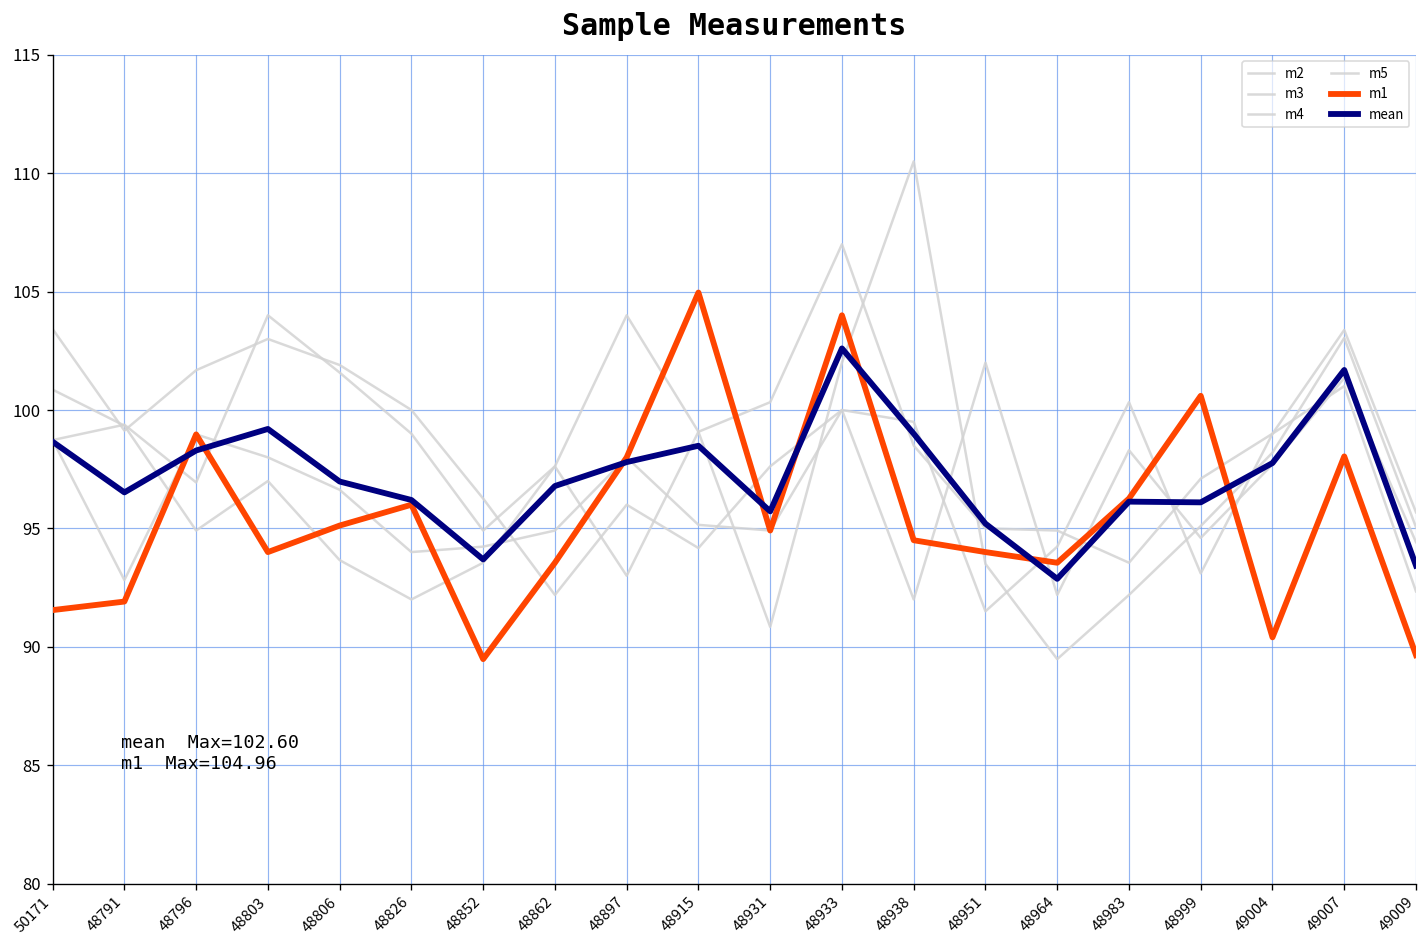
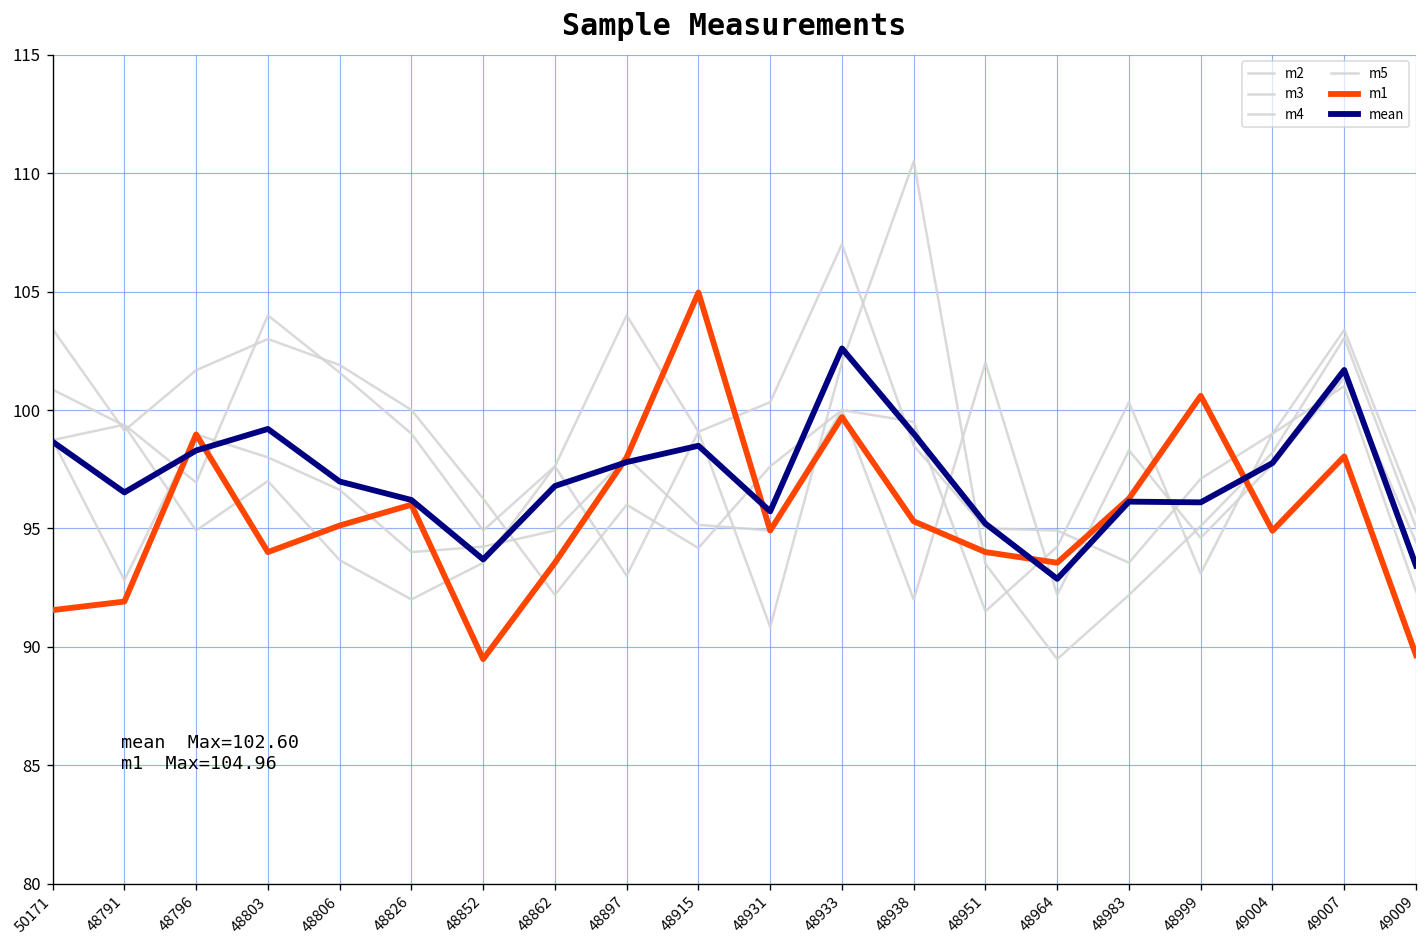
m1, 48933: 104.0 -> 99.7
m1, 48938: 94.5 -> 95.3
m1, 49004: 90.4 -> 94.9
